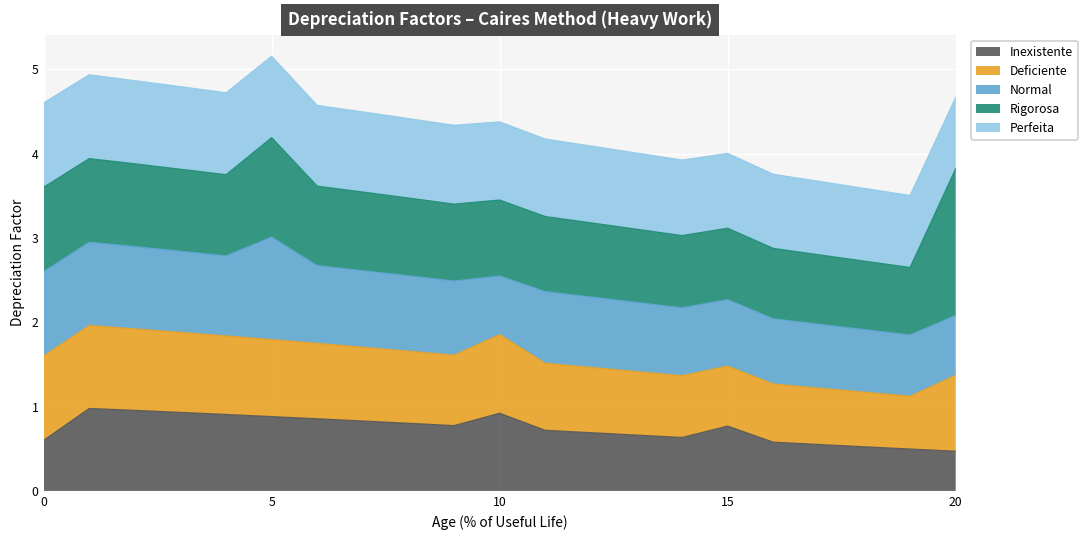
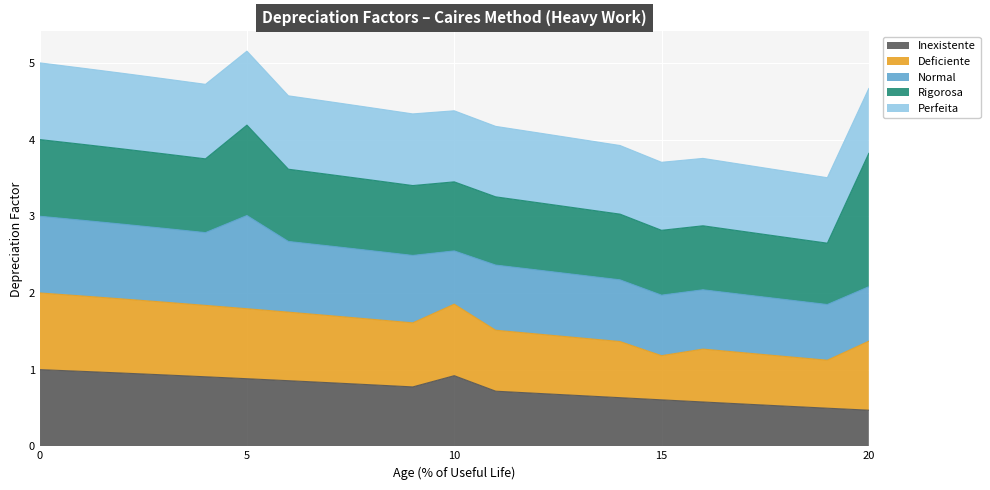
Inexistente, 0: 0.6 -> 1.0
Inexistente, 15: 0.8 -> 0.6
Deficiente, 15: 0.7 -> 0.6
